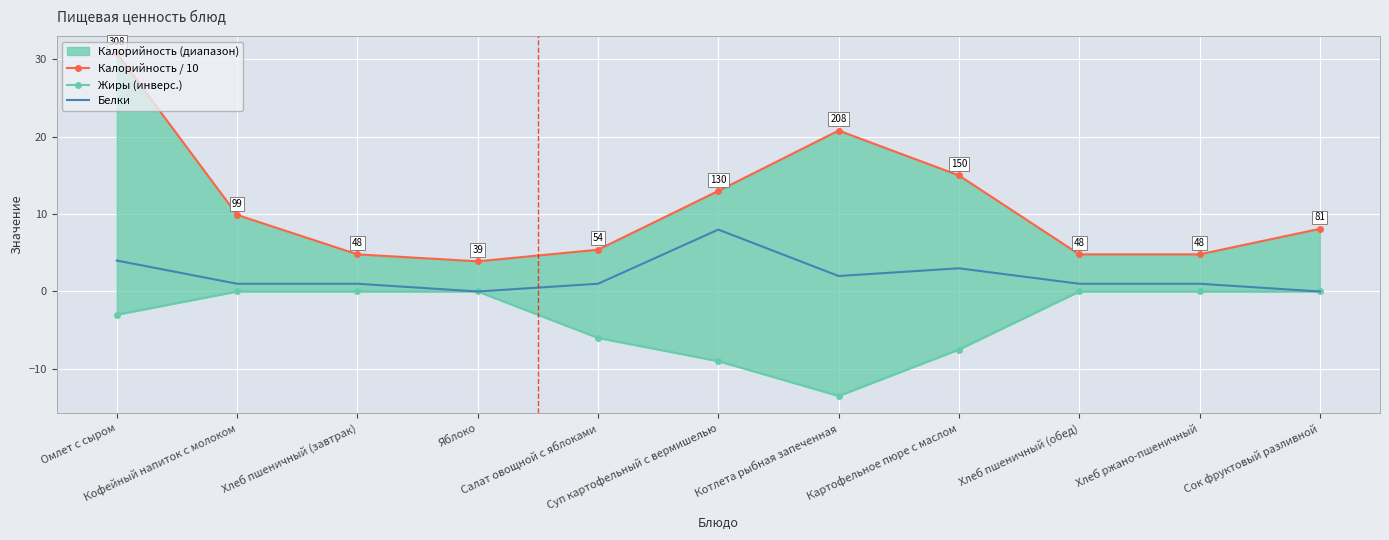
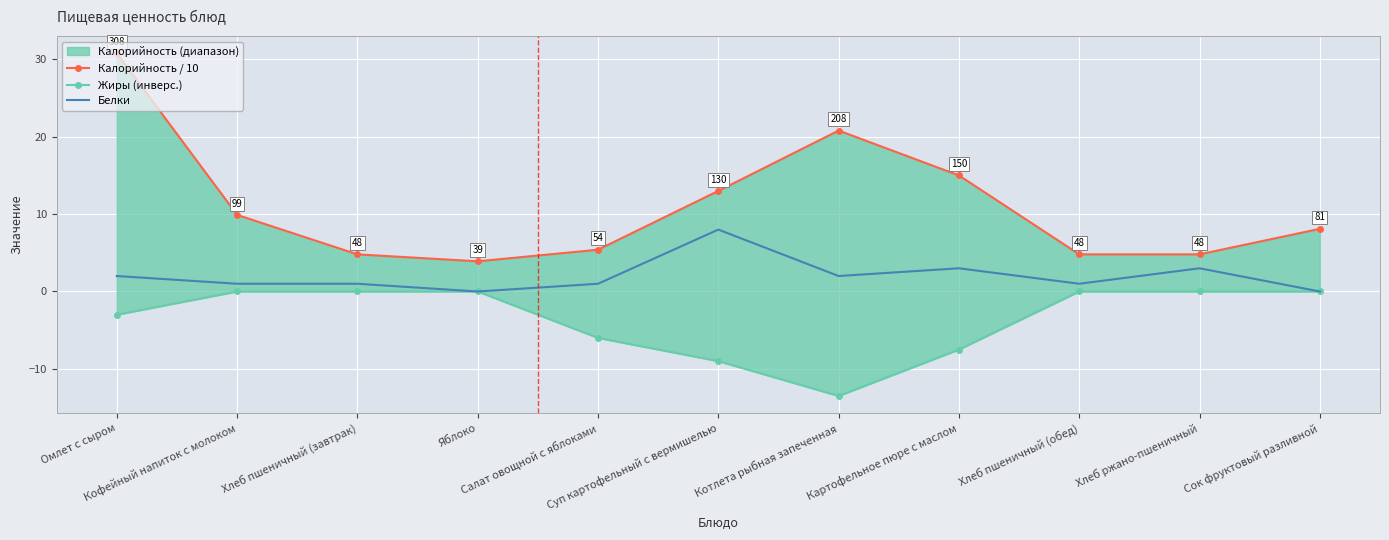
Белки, Омлет с сыром: 4 -> 2
Белки, Хлеб ржано-пшеничный: 1 -> 3
